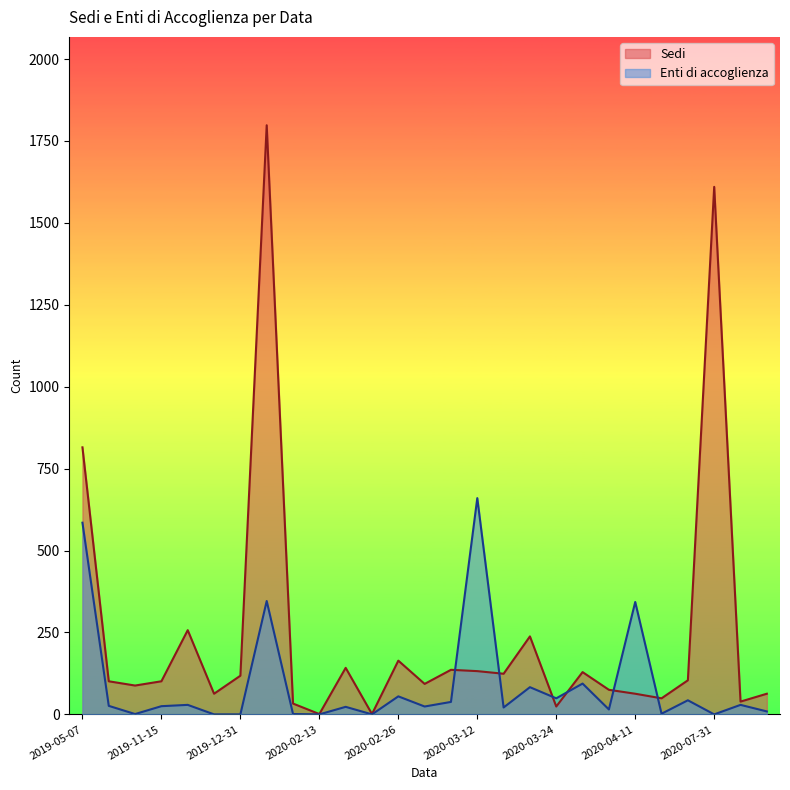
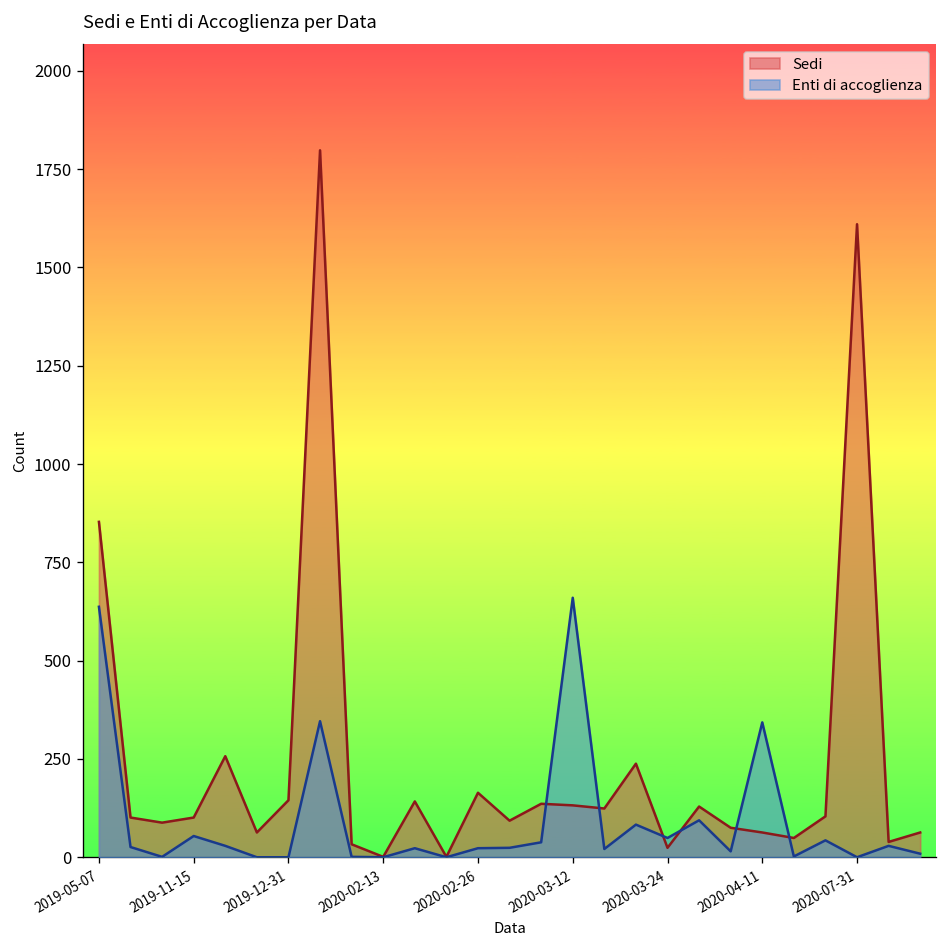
Sedi, 2019-05-07: 820 -> 850
Enti di accoglienza, 2019-05-07: 590 -> 640
Enti di accoglienza, 2019-11-15: 30 -> 50
Sedi, 2019-12-31: 120 -> 150
Enti di accoglienza, 2020-02-26: 60 -> 20
